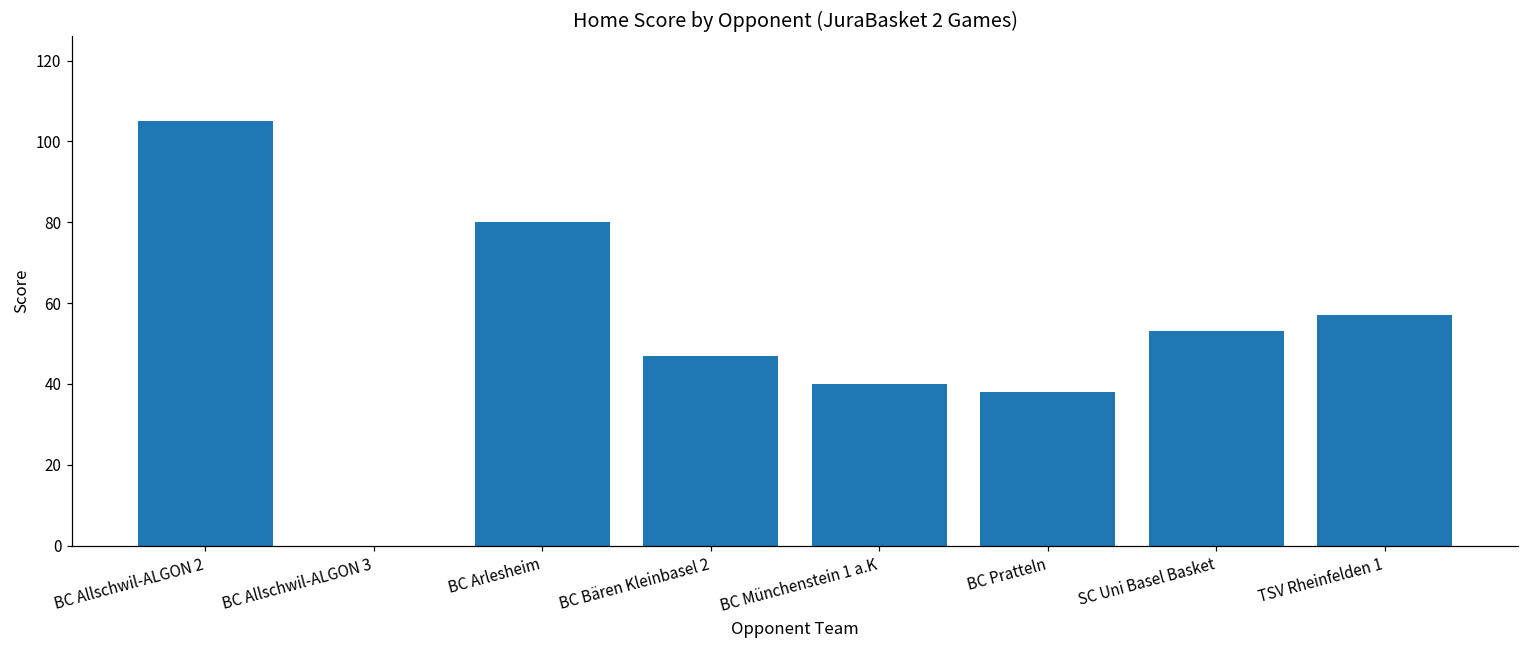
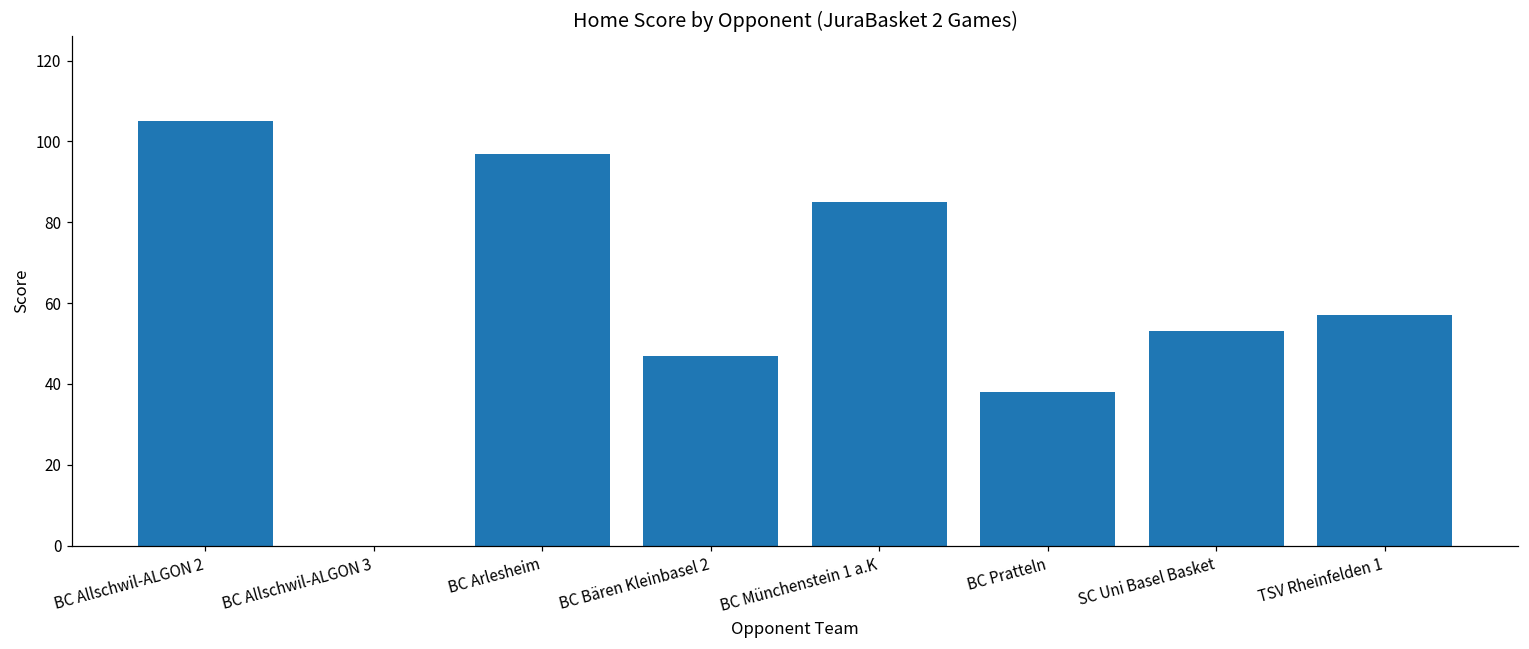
BC Arlesheim: 80 -> 97
BC Münchenstein 1 a.K: 40 -> 85
